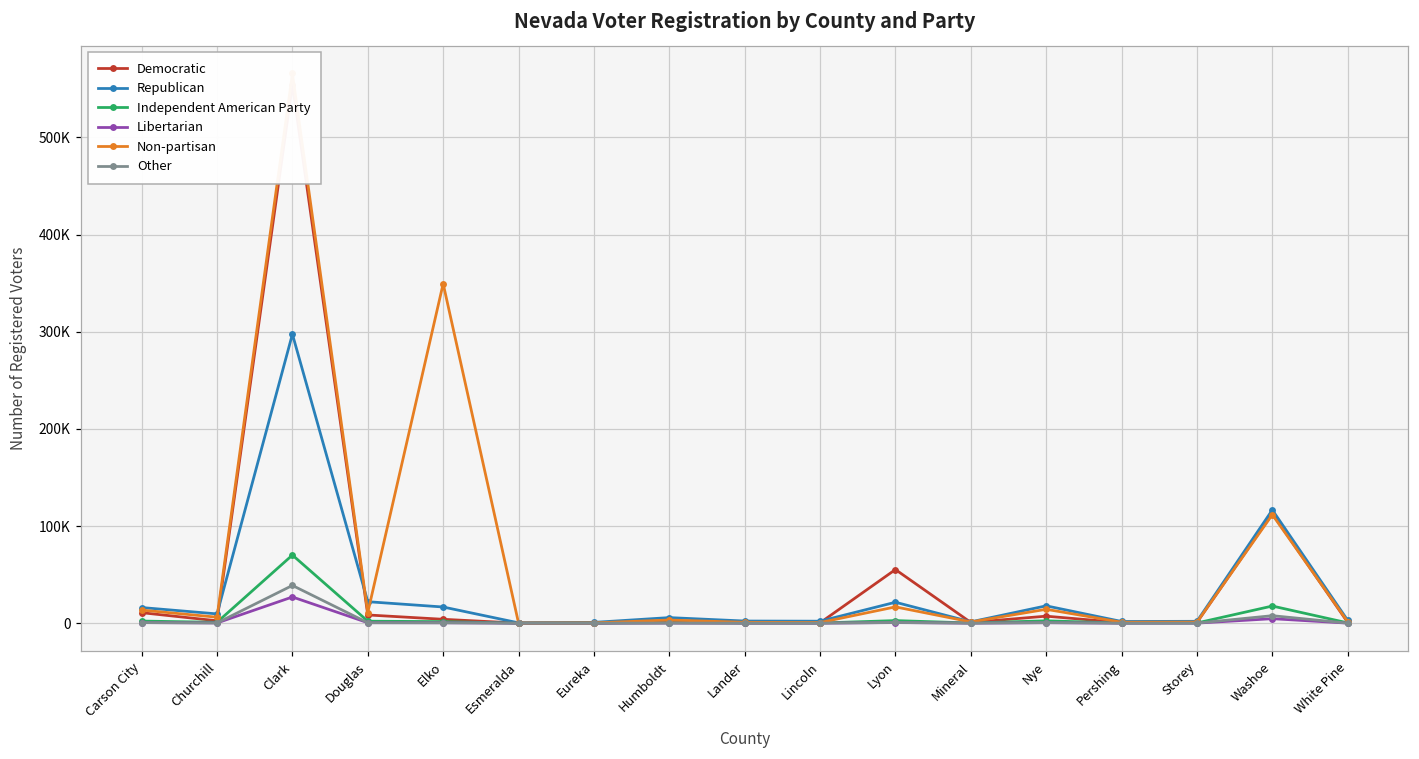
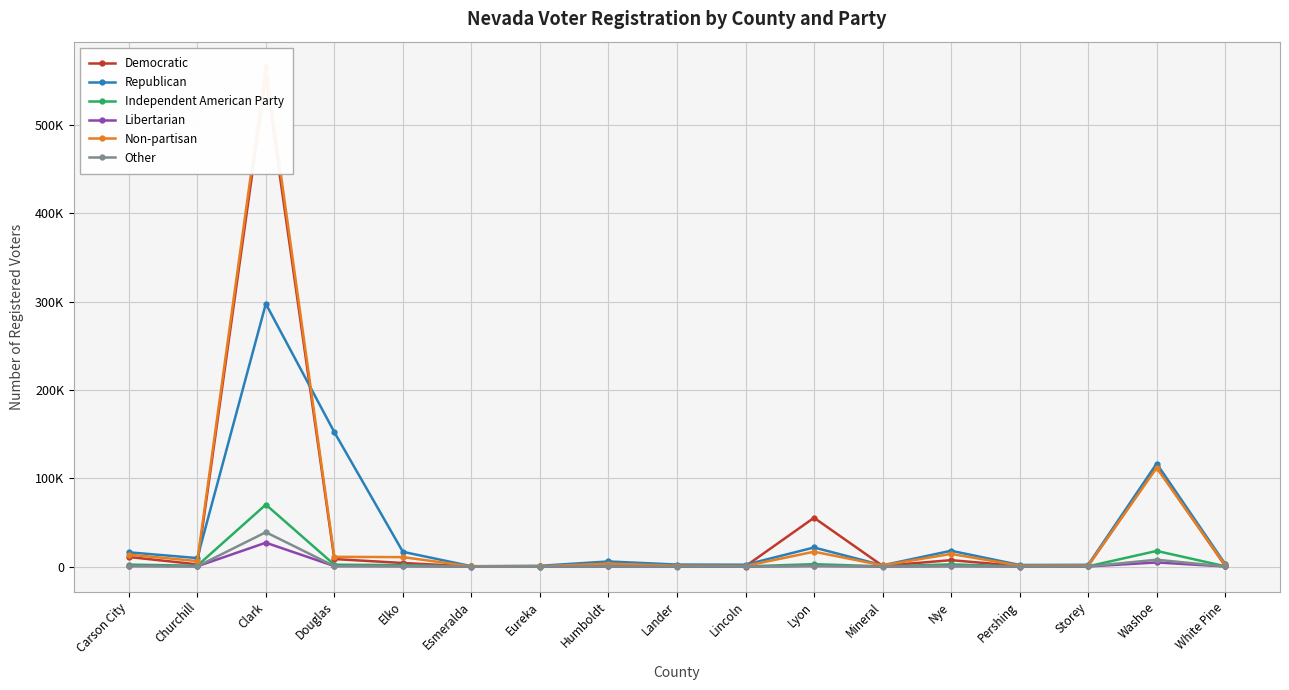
Republican, Douglas: 20000 -> 150000
Non-partisan, Elko: 350000 -> 10000
